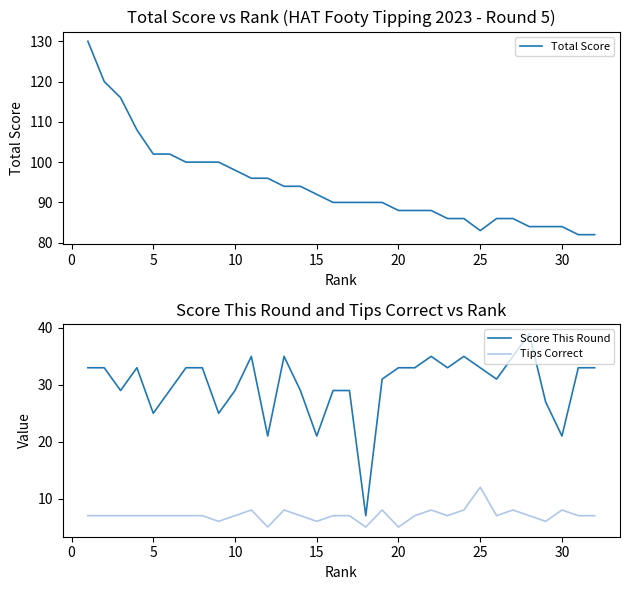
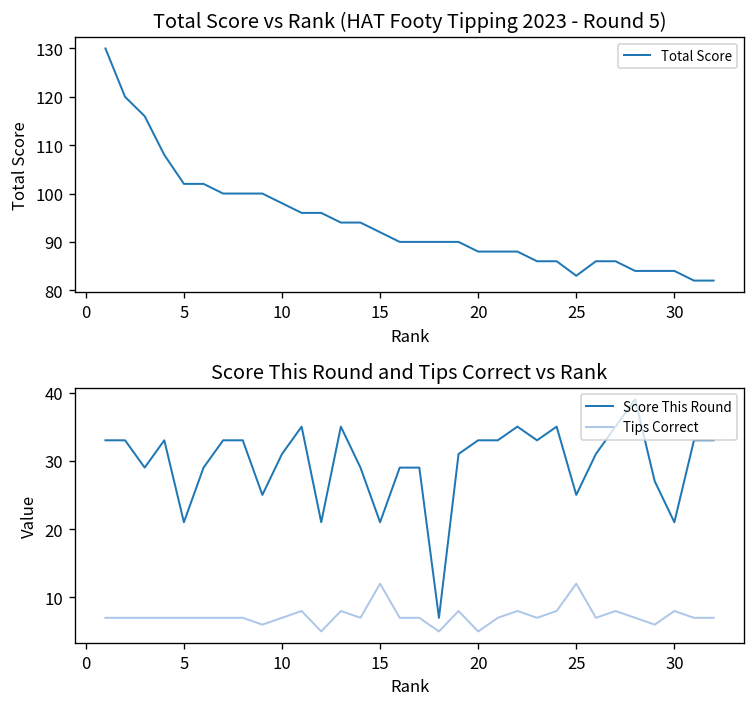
Score This Round and Tips Correct vs Rank, Score This Round, 5: 25 -> 21
Score This Round and Tips Correct vs Rank, Score This Round, 10: 29 -> 31
Score This Round and Tips Correct vs Rank, Tips Correct, 15: 6 -> 12
Score This Round and Tips Correct vs Rank, Score This Round, 25: 33 -> 25
